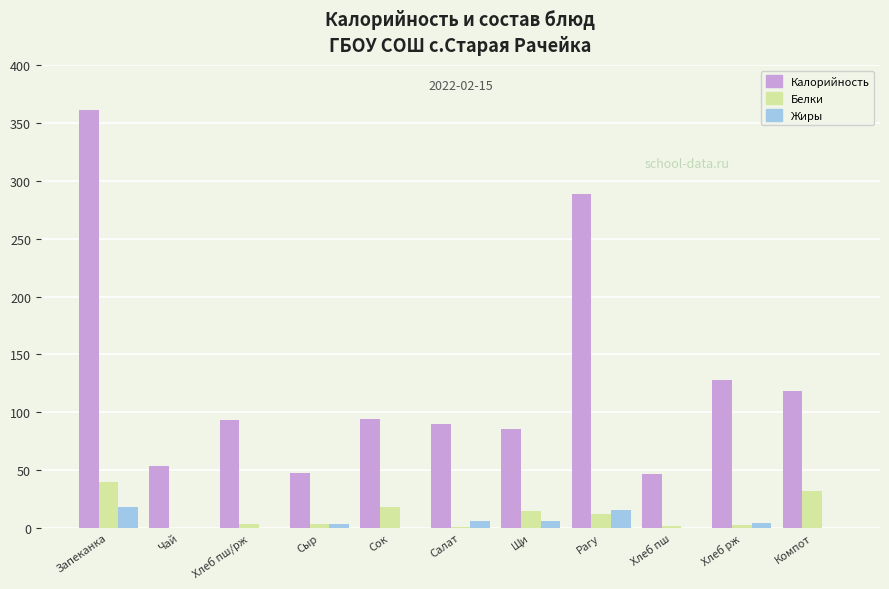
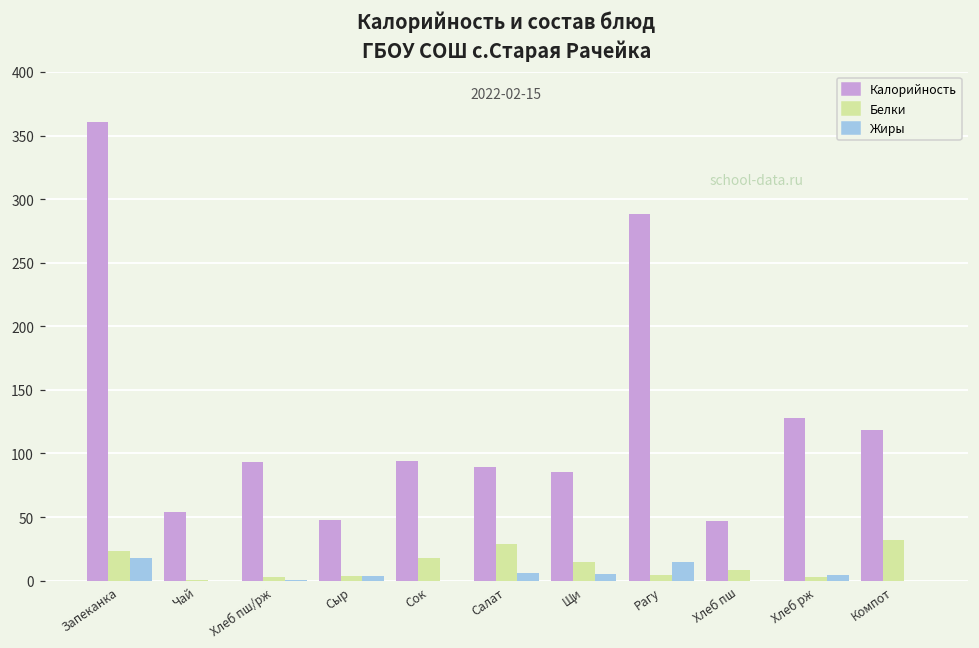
Белки, Запеканка: 39 -> 23
Белки, Салат: 1 -> 29
Белки, Рагу: 12 -> 5
Белки, Хлеб пш: 2 -> 9
